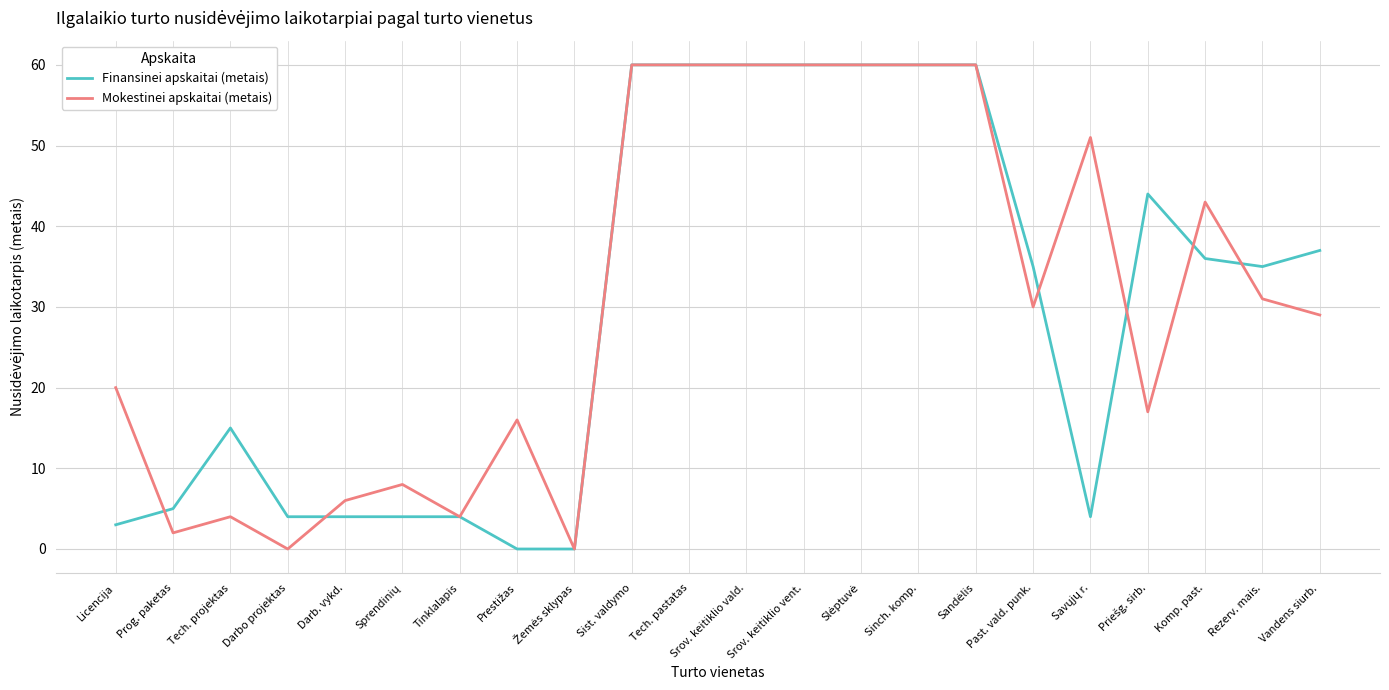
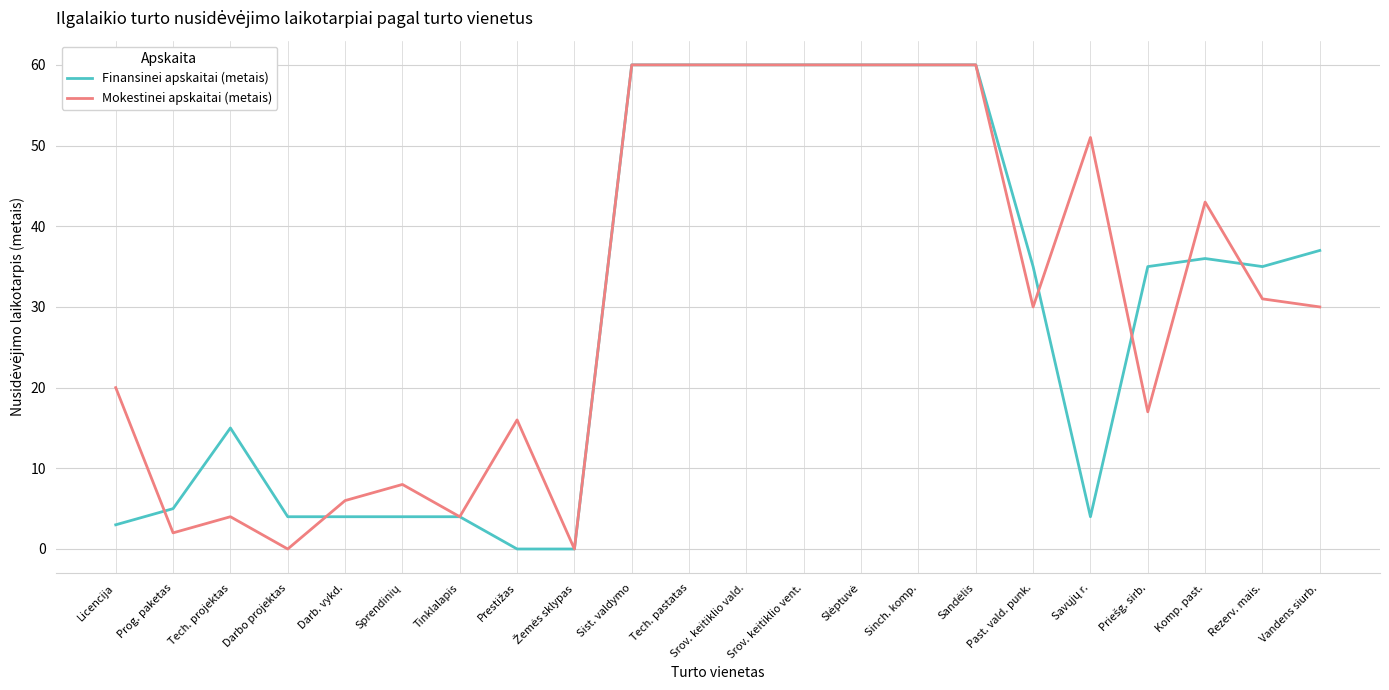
Finansinei apskaitai (metais), Priešg. sirb.: 44 -> 35
Mokestinei apskaitai (metais), Vandens siurb.: 29 -> 30
